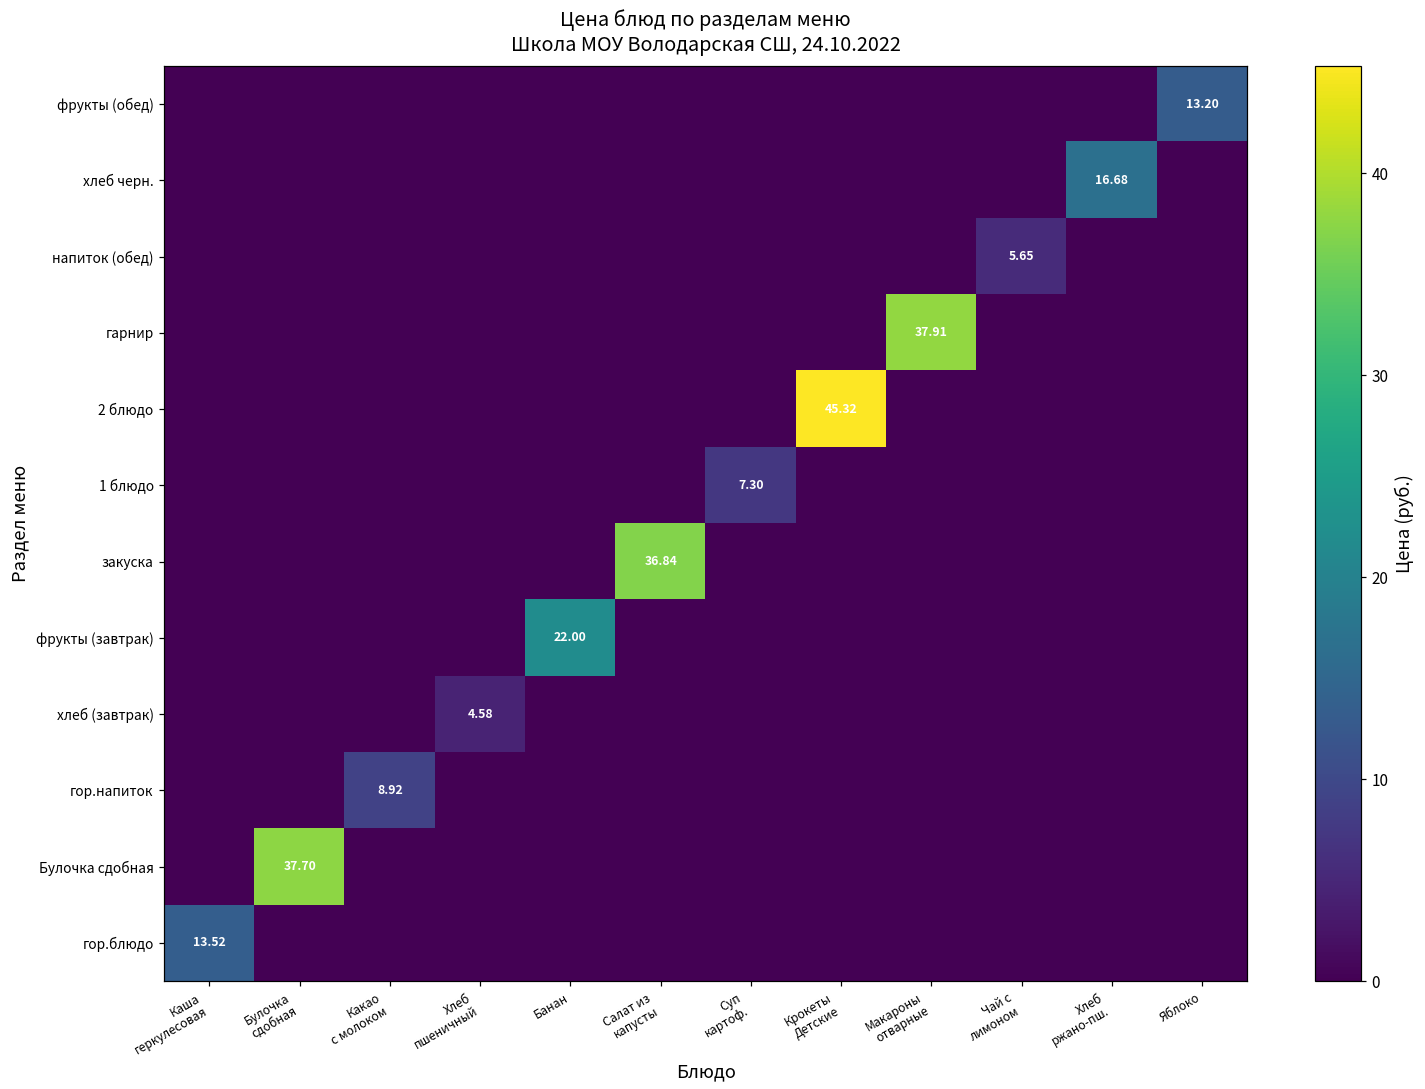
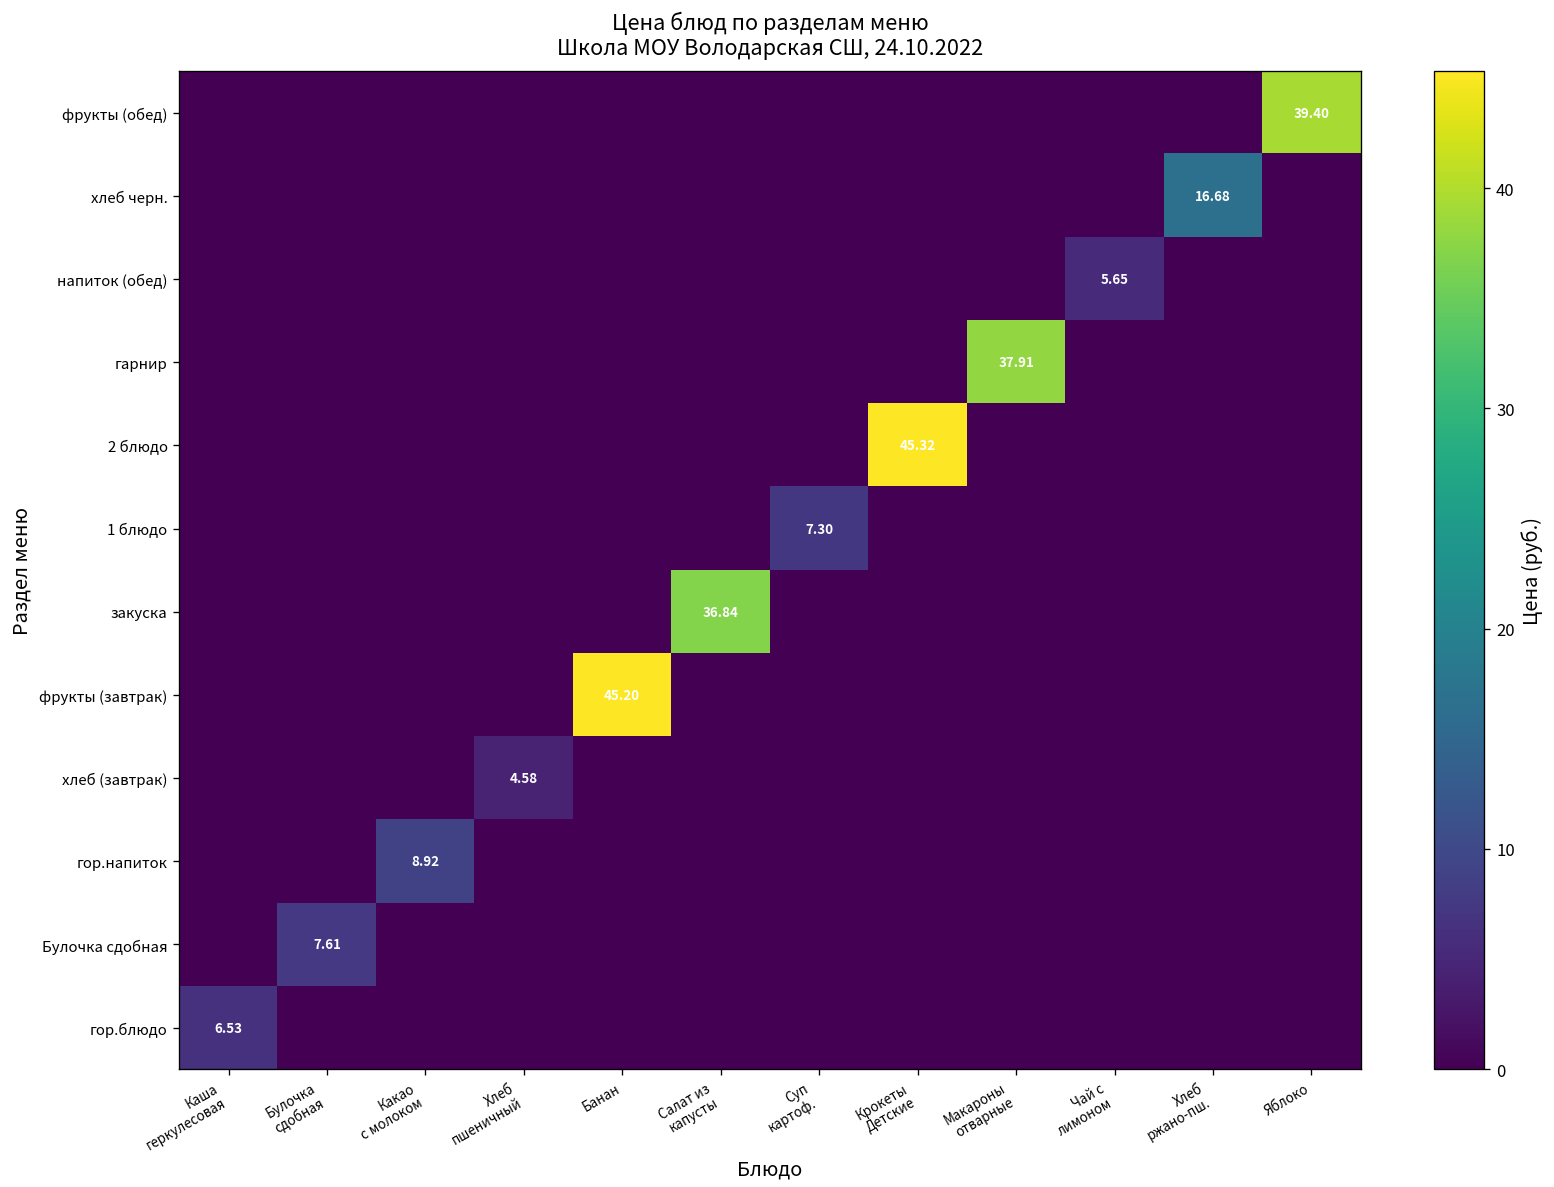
фрукты (обед), Яблоко: 13.20 -> 39.40
фрукты (завтрак), Банан: 22.00 -> 45.20
Булочка сдобная, Булочка сдобная: 37.70 -> 7.61
гор.блюдо, Каша геркулесовая: 13.52 -> 6.53
